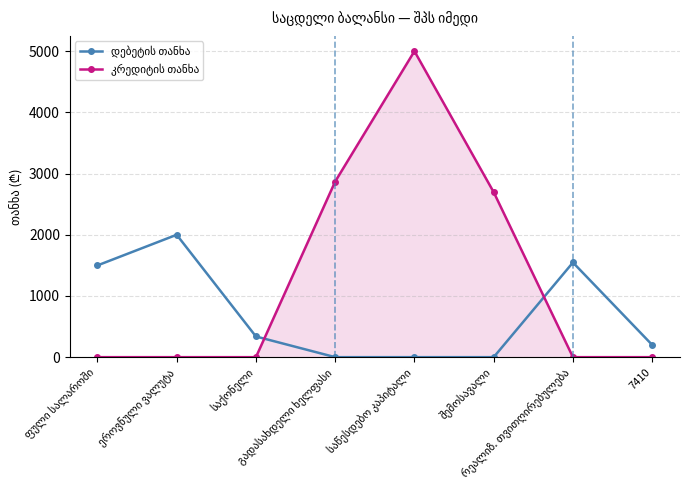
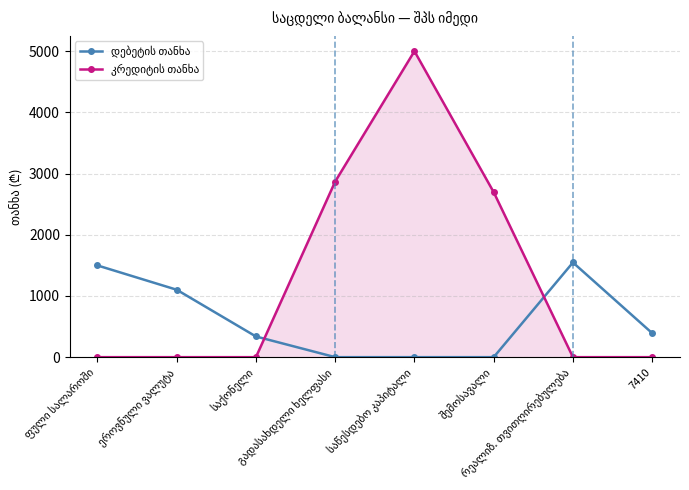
დებეტის თანხა, ეროვნული ვალუტა: 2000 -> 1100
დებეტის თანხა, 7410: 200 -> 400
